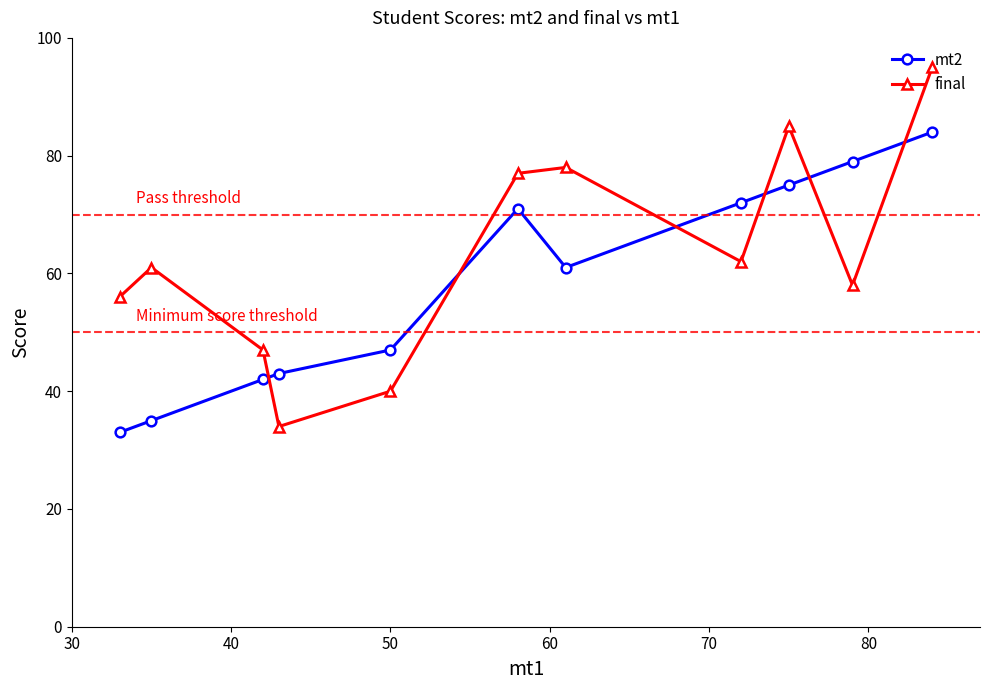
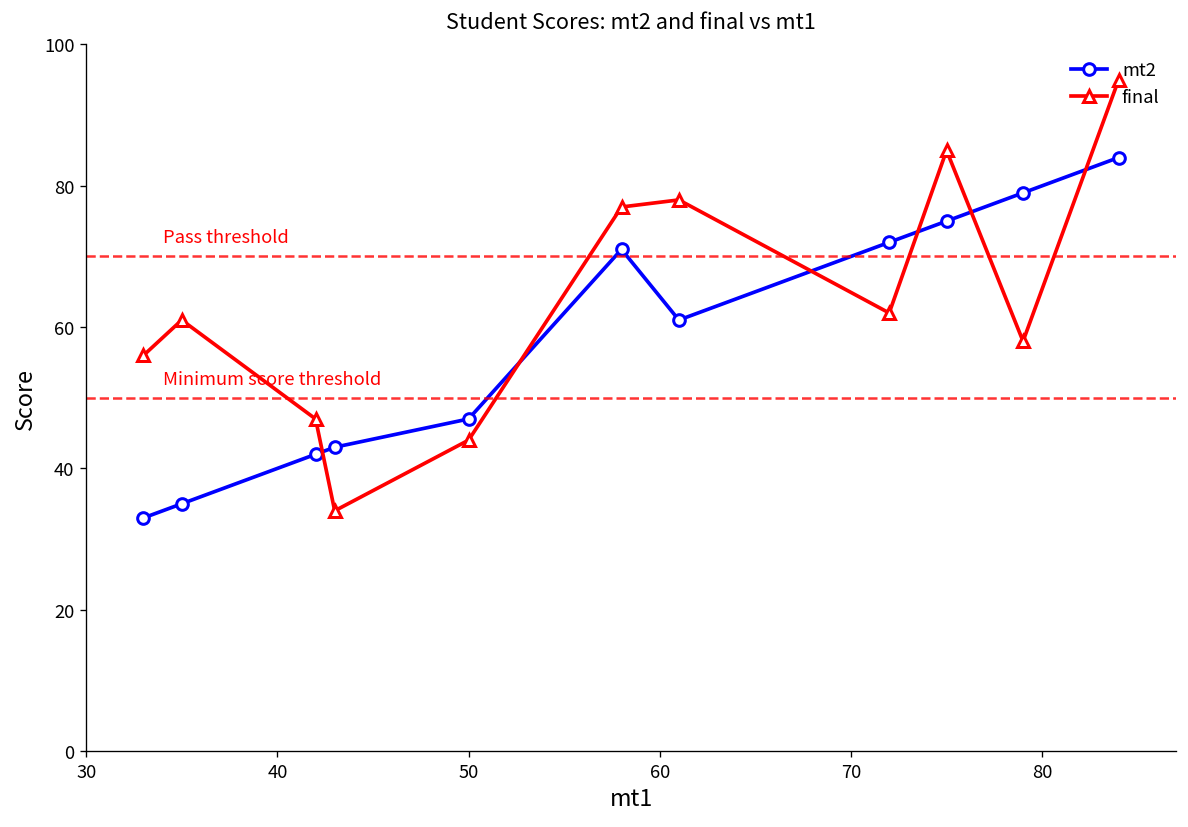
final, 50: 40 -> 44
